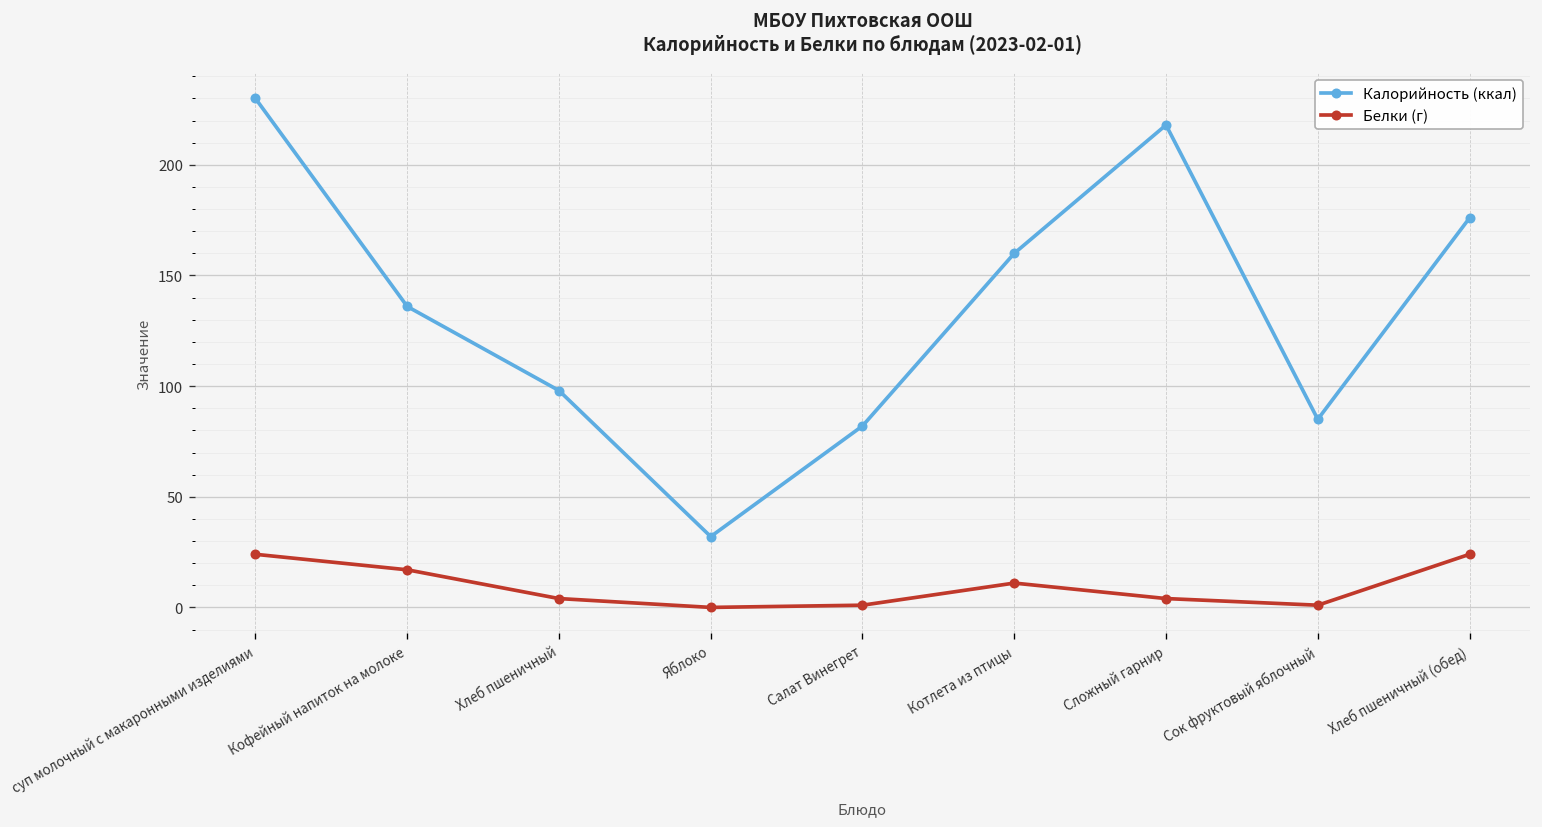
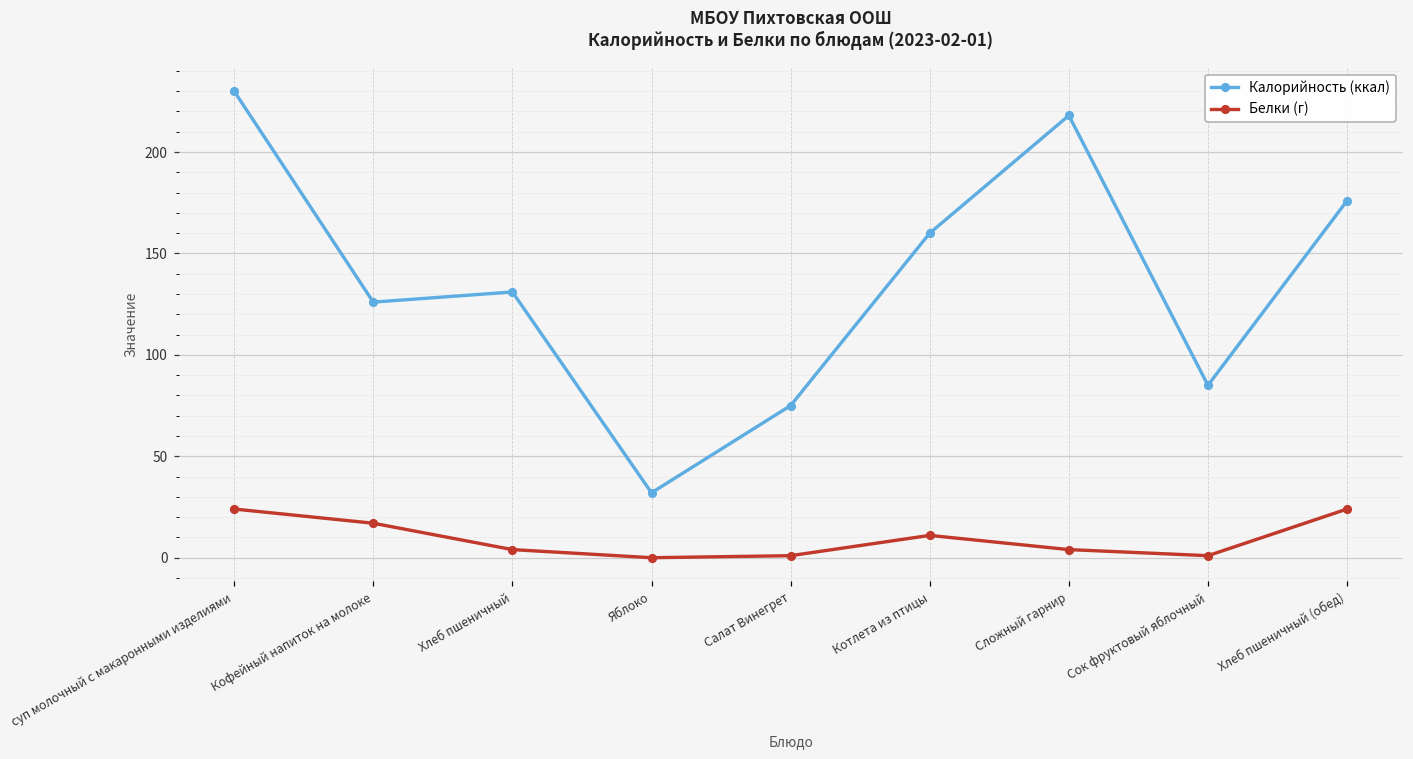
Калорийность (ккал), Кофейный напиток на молоке: 136 -> 126
Калорийность (ккал), Хлеб пшеничный: 98 -> 131
Калорийность (ккал), Салат Винегрет: 82 -> 75
